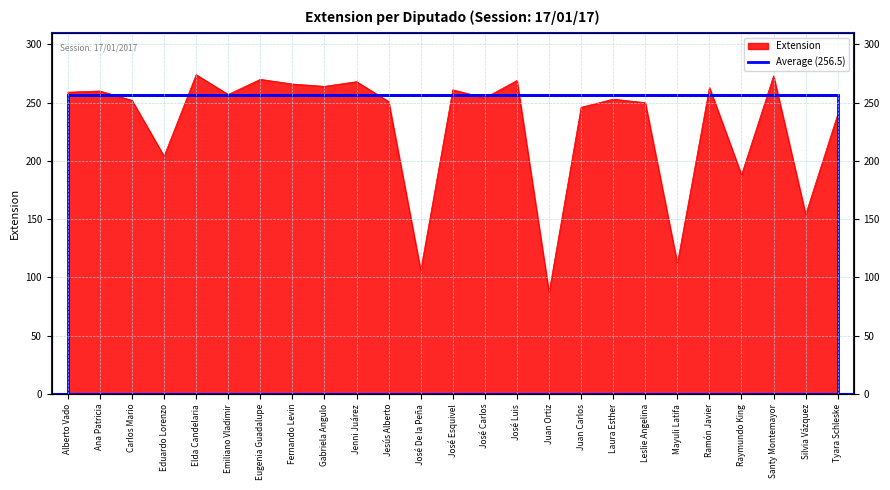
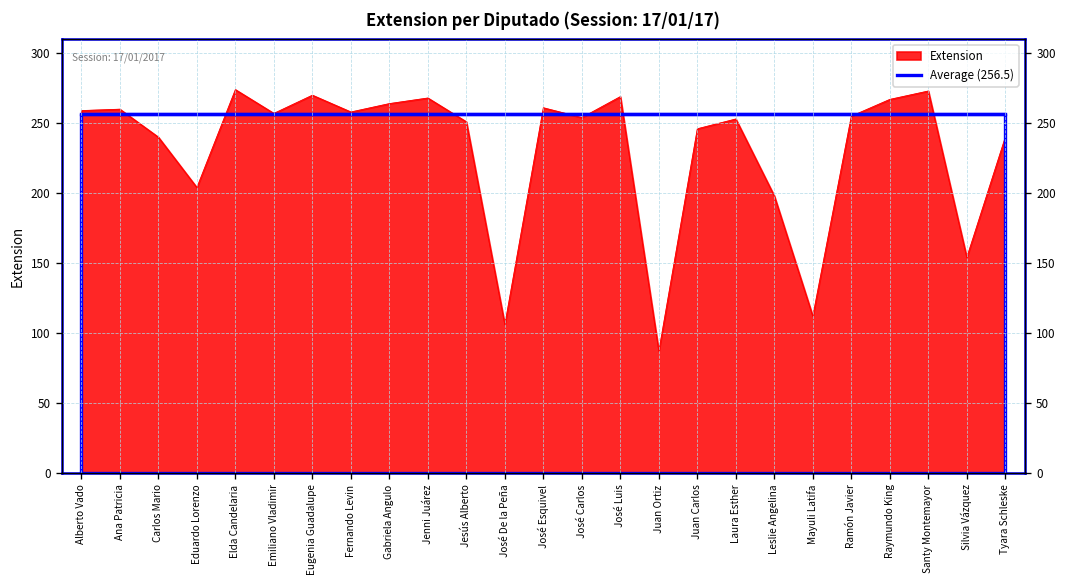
Extension, Carlos Mario: 252 -> 240
Extension, Fernando Levin: 266 -> 258
Extension, Leslie Angelina: 250 -> 198
Extension, Ramón Javier: 263 -> 255
Extension, Raymundo King: 188 -> 267
